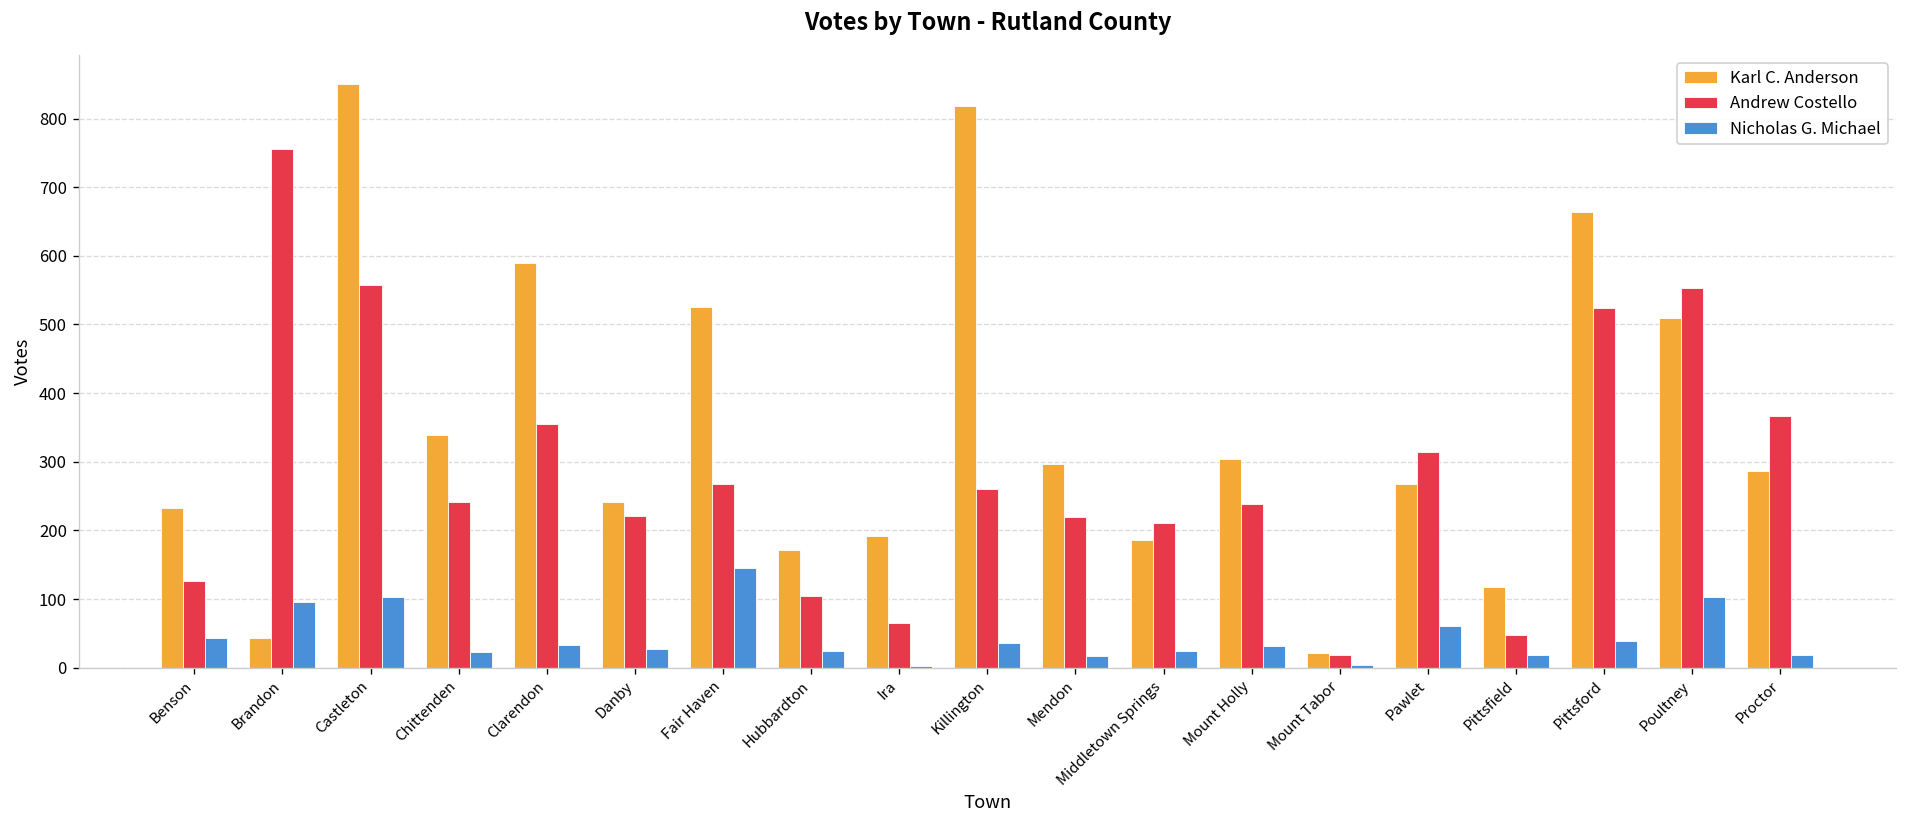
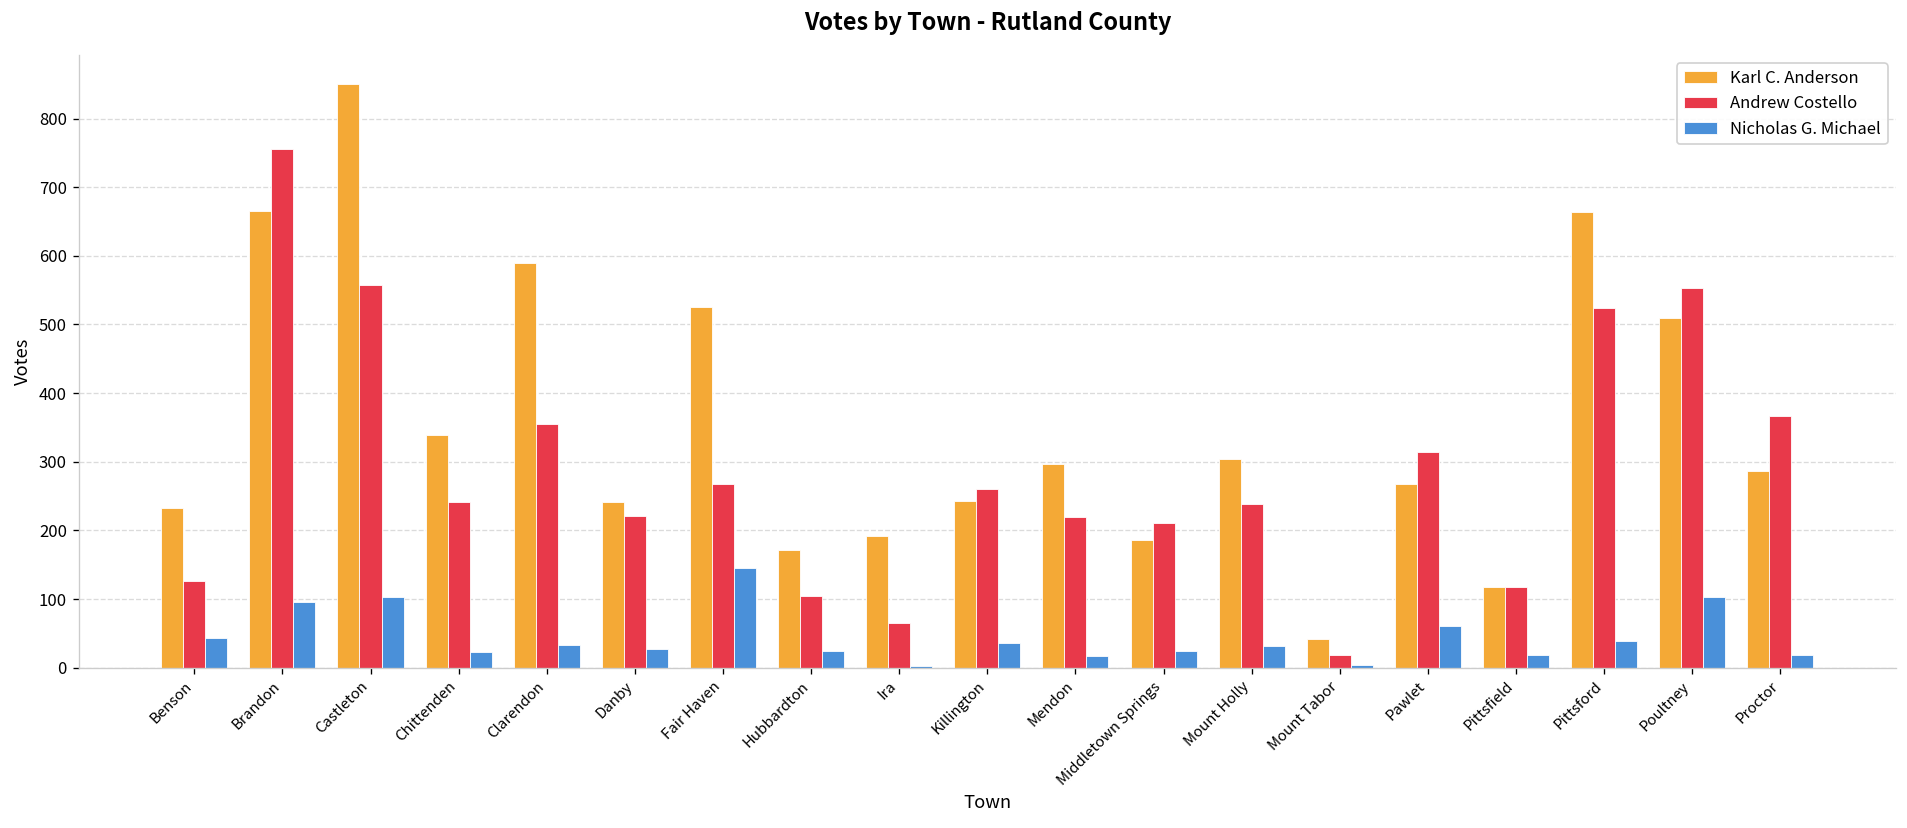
Karl C. Anderson, Brandon: 40 -> 670
Karl C. Anderson, Killington: 820 -> 240
Karl C. Anderson, Mount Tabor: 20 -> 40
Andrew Costello, Pittsfield: 50 -> 120
